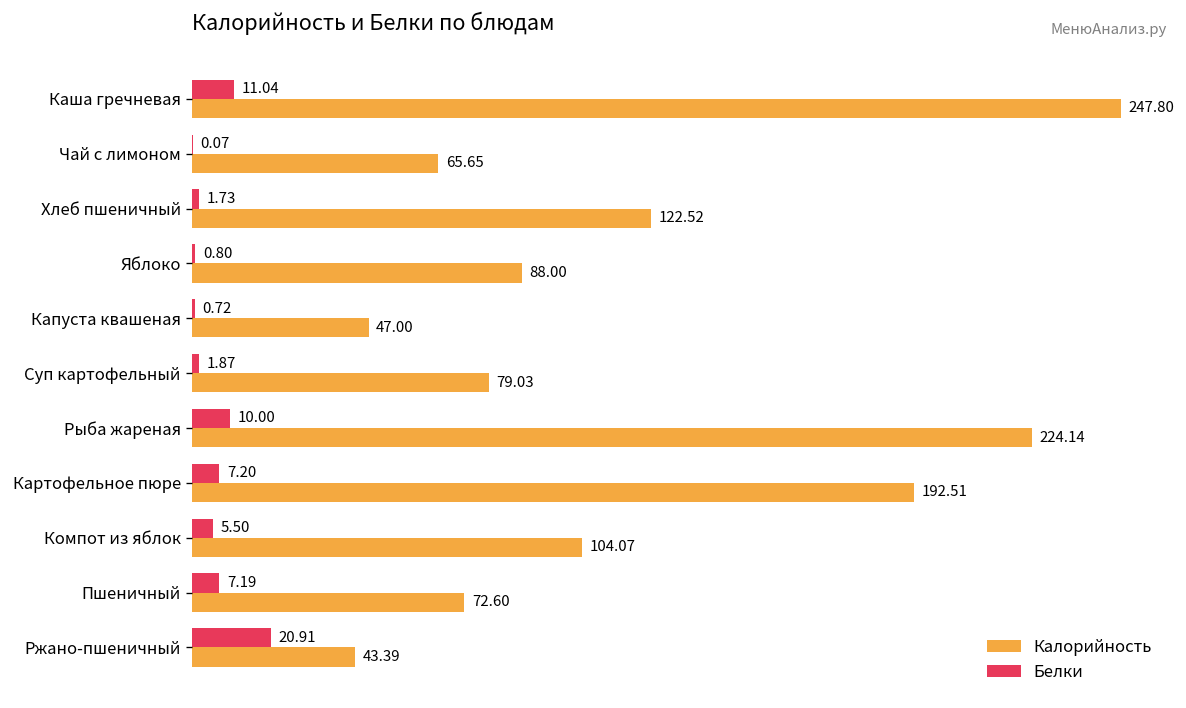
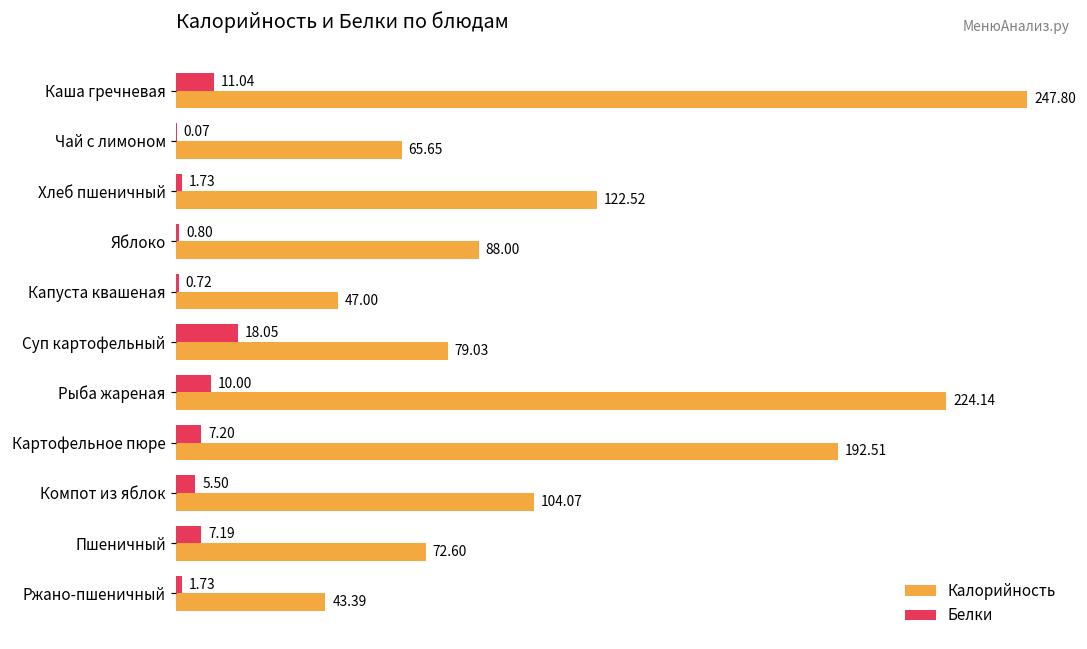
Белки, Суп картофельный: 1.87 -> 18.05
Белки, Ржано-пшеничный: 20.91 -> 1.73
